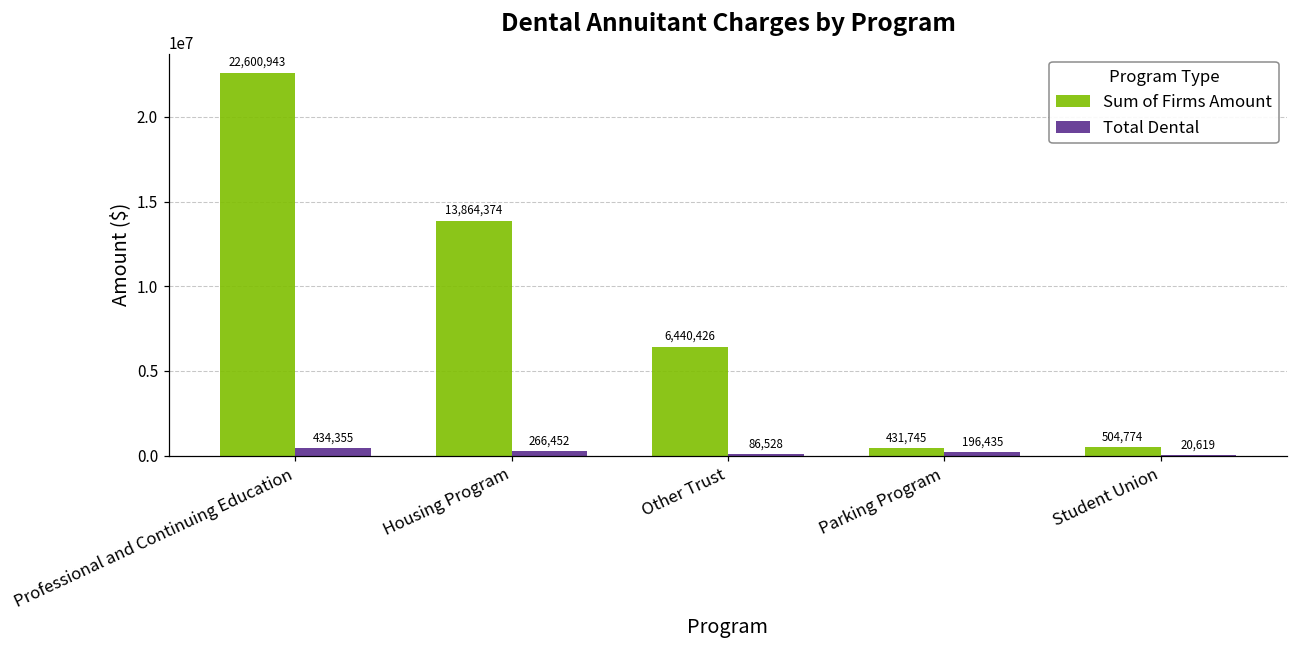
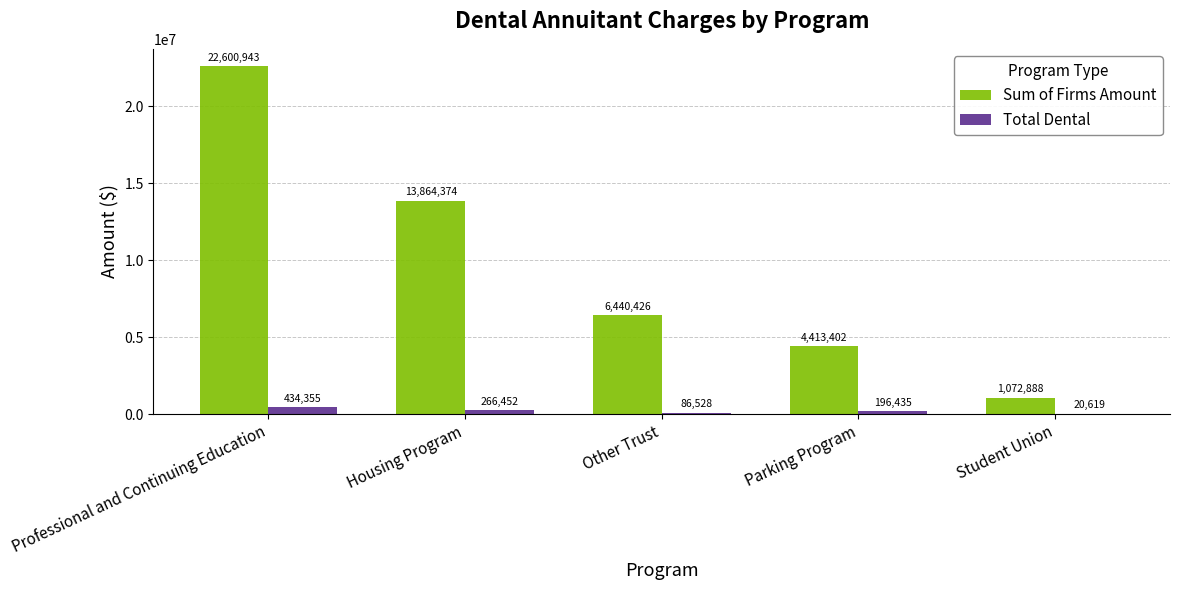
Sum of Firms Amount, Parking Program: 431,745 -> 4,413,402
Sum of Firms Amount, Student Union: 504,774 -> 1,072,888
